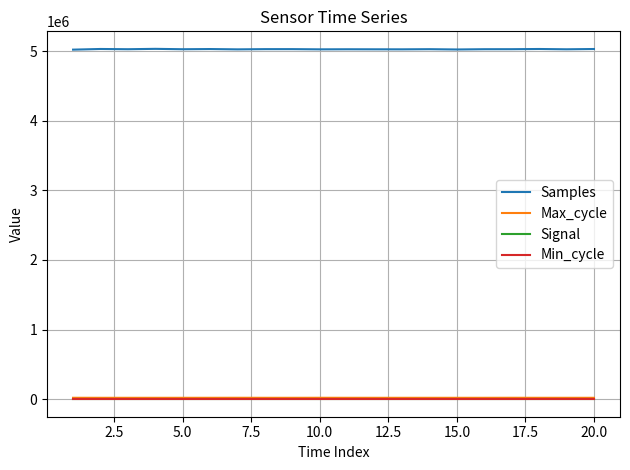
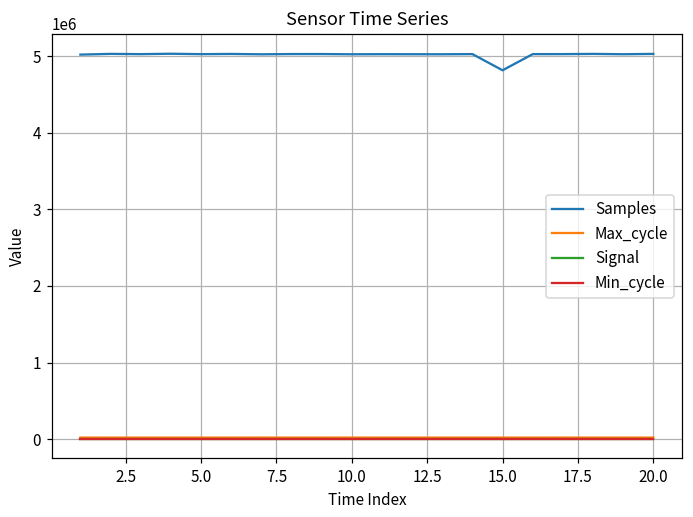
Samples, 15.0: 5000000 -> 4800000
